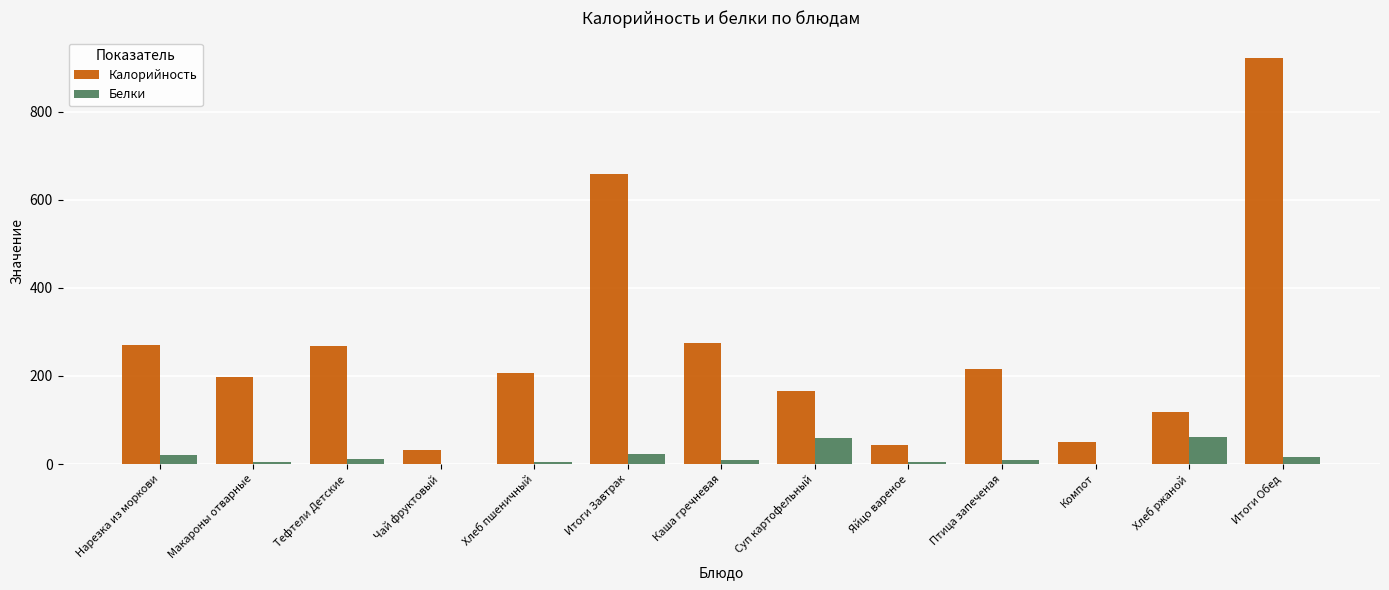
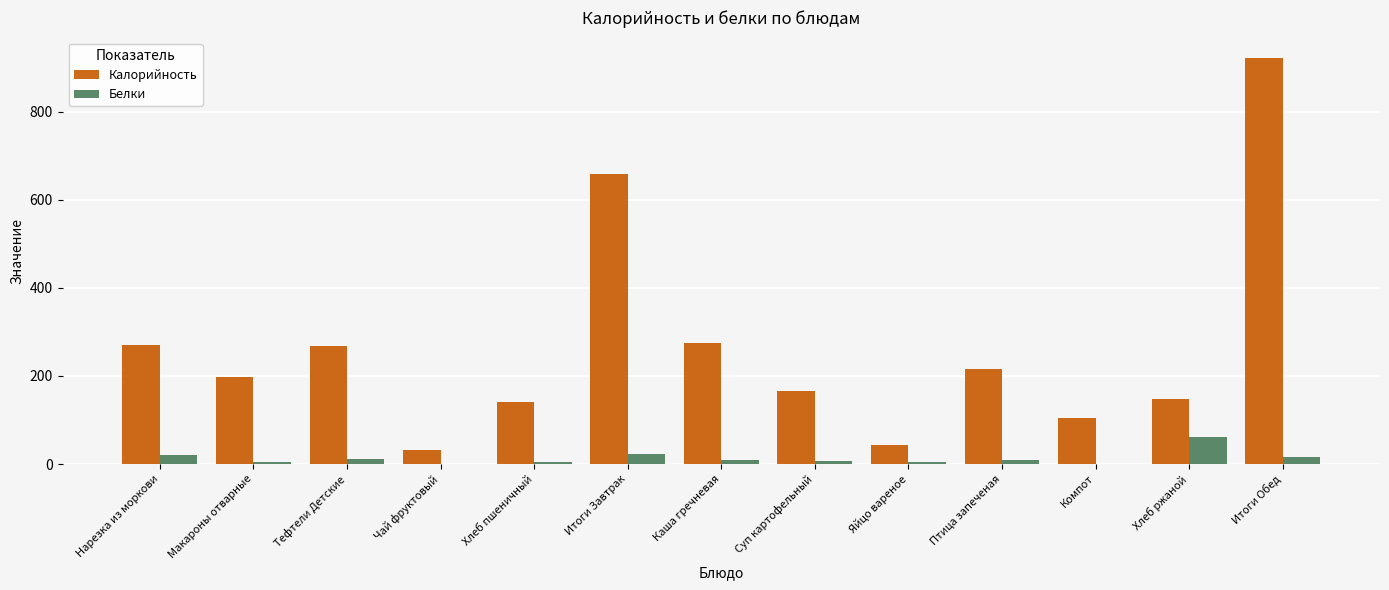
Калорийность, Хлеб пшеничный: 210 -> 140
Белки, Суп картофельный: 60 -> 10
Калорийность, Компот: 50 -> 100
Калорийность, Хлеб ржаной: 120 -> 150
